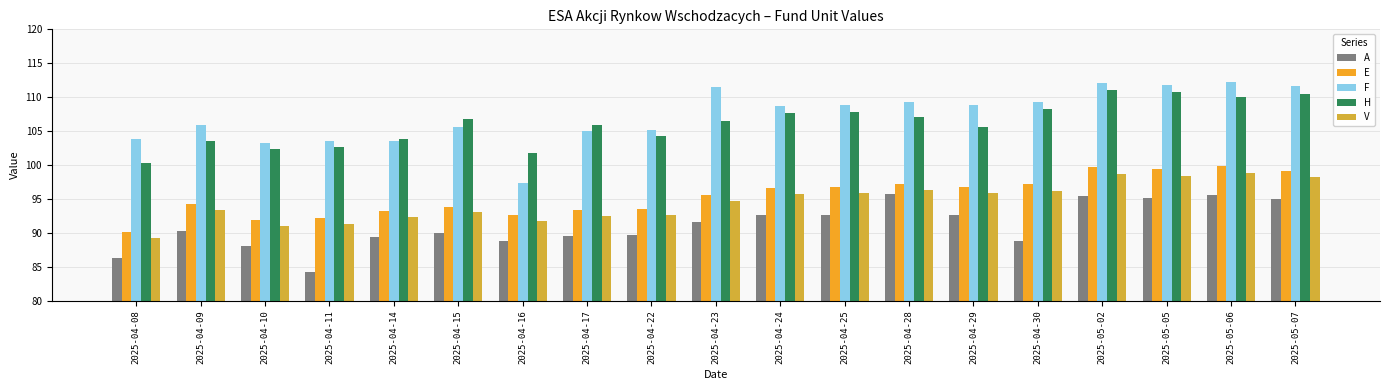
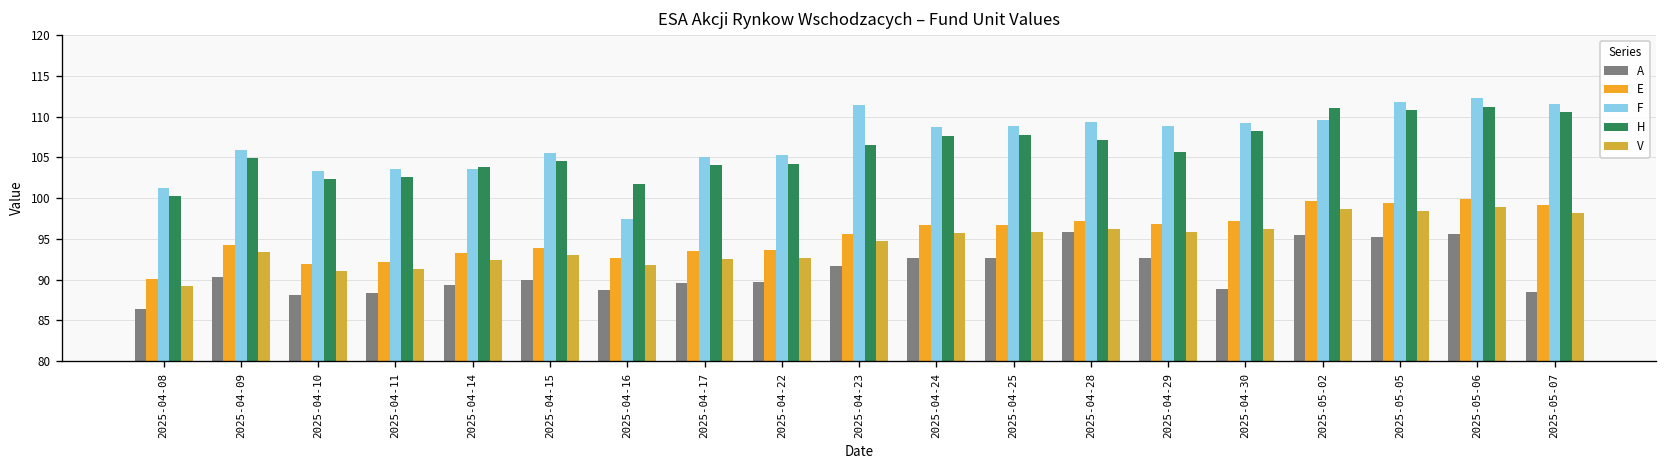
F, 2025-04-08: 104 -> 101
H, 2025-04-09: 104 -> 105
A, 2025-04-11: 84 -> 88
H, 2025-04-15: 107 -> 105
H, 2025-04-17: 106 -> 104
F, 2025-05-02: 112 -> 110
H, 2025-05-06: 110 -> 111
A, 2025-05-07: 95 -> 88
